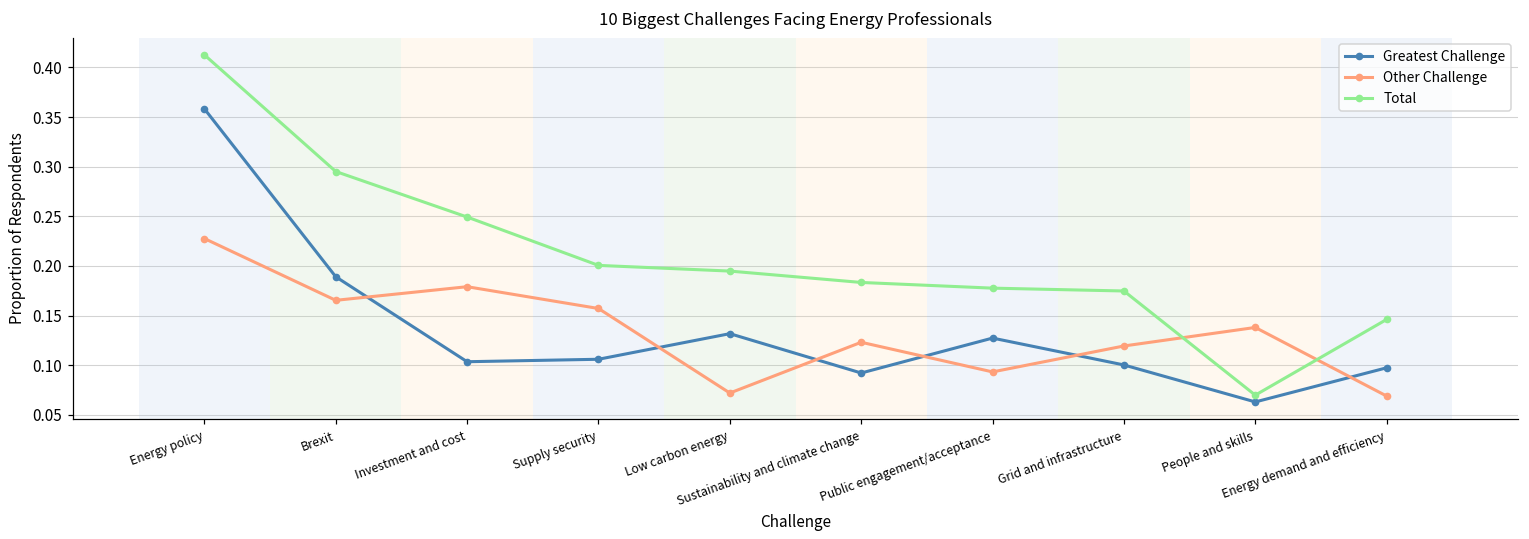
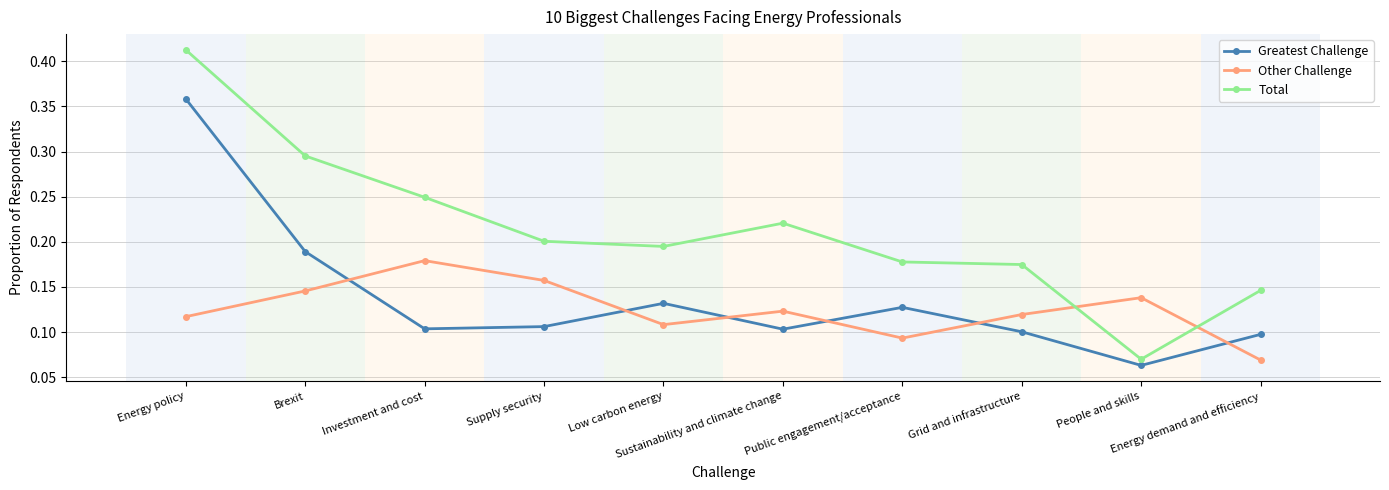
Other Challenge, Energy policy: 0.23 -> 0.12
Other Challenge, Brexit: 0.17 -> 0.15
Other Challenge, Low carbon energy: 0.07 -> 0.11
Greatest Challenge, Sustainability and climate change: 0.09 -> 0.10
Total, Sustainability and climate change: 0.18 -> 0.22
